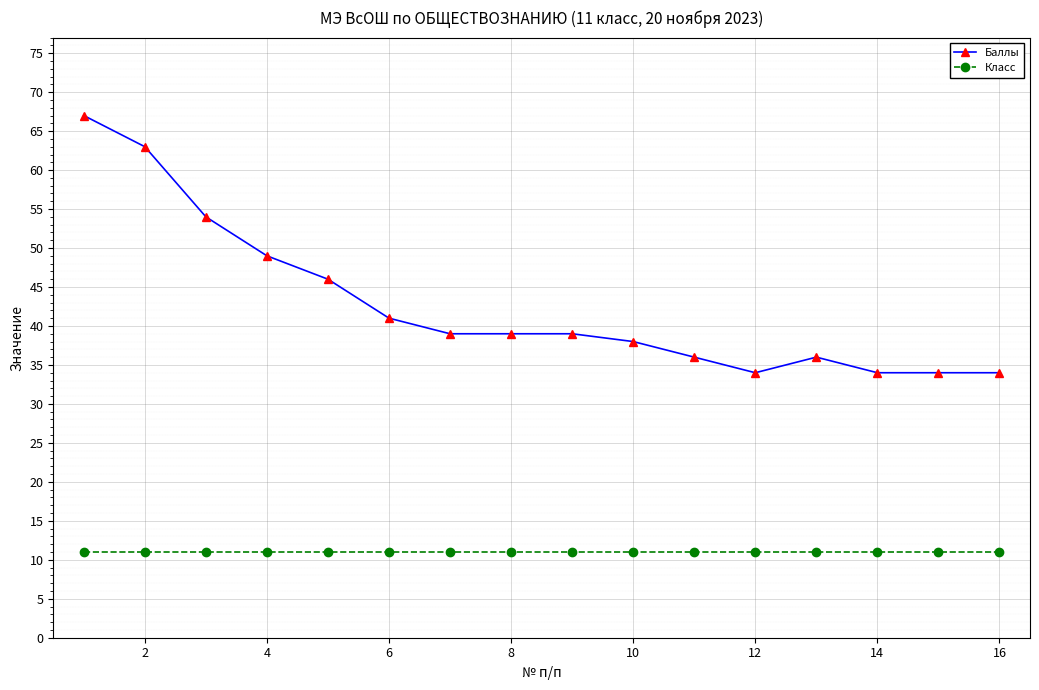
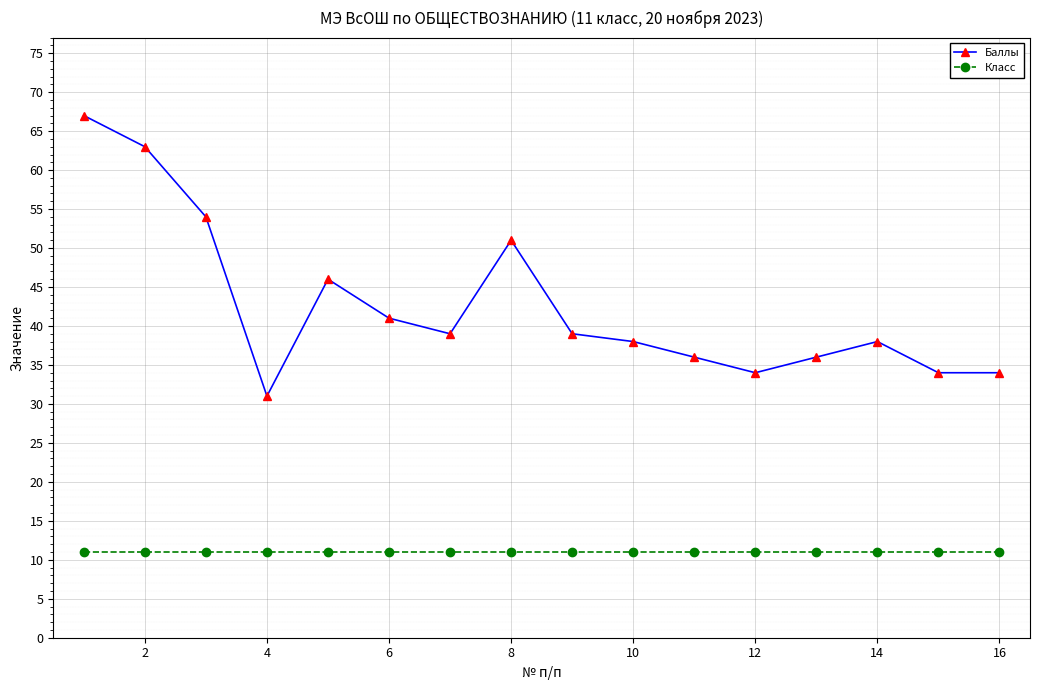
Баллы, 4: 49 -> 31
Баллы, 8: 39 -> 51
Баллы, 14: 34 -> 38
